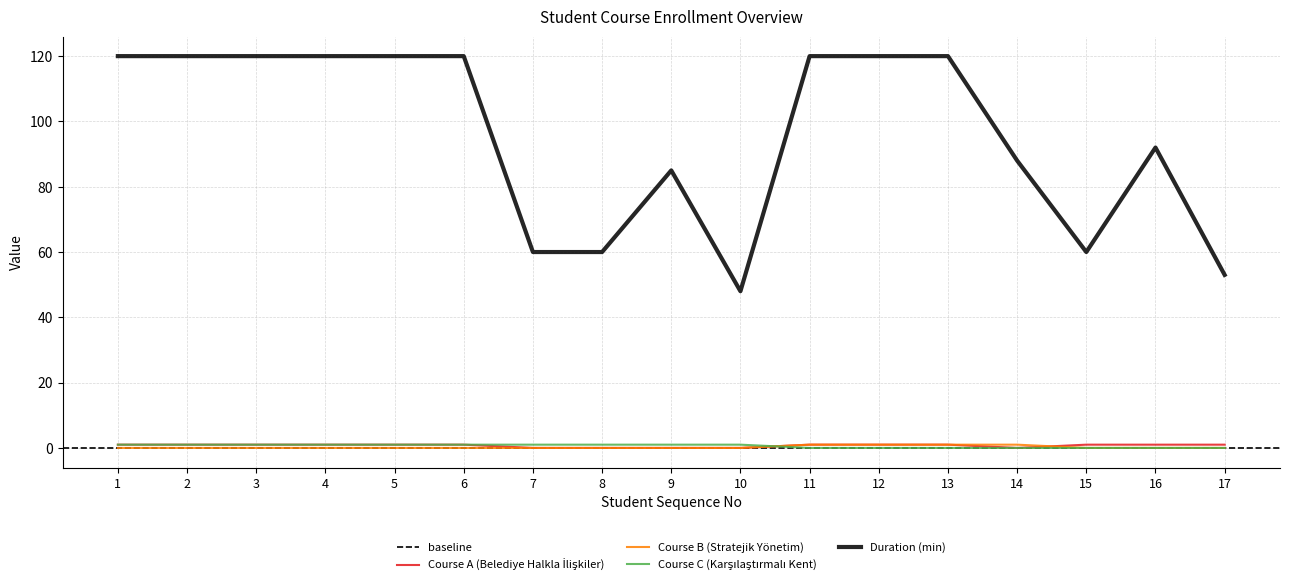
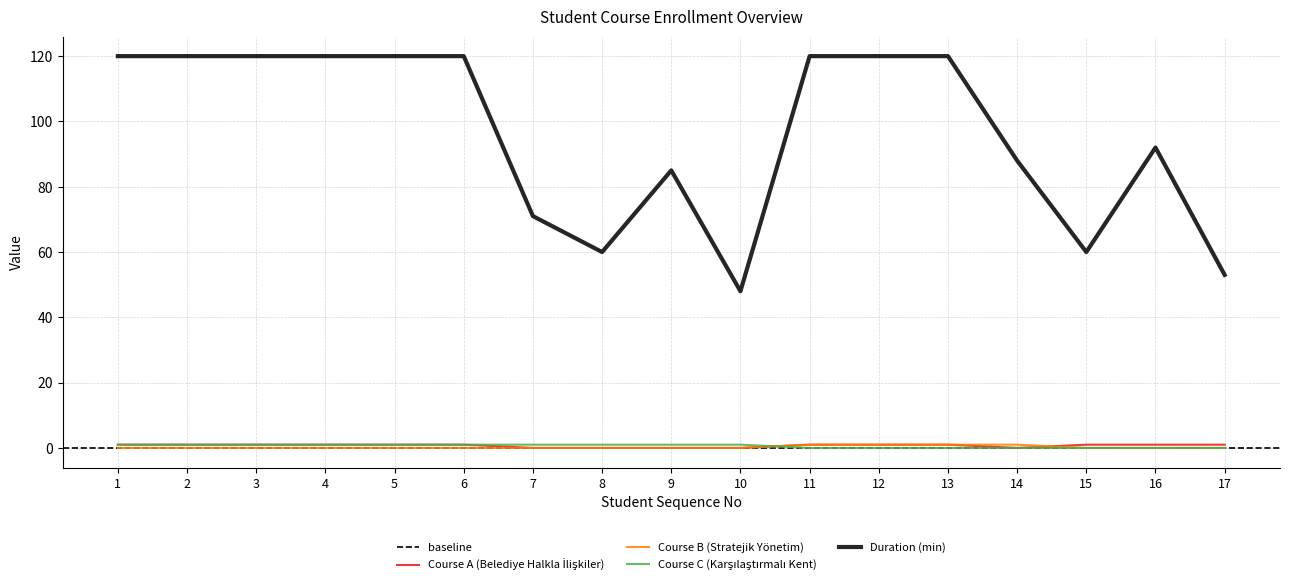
Duration (min), 7: 60 -> 71
